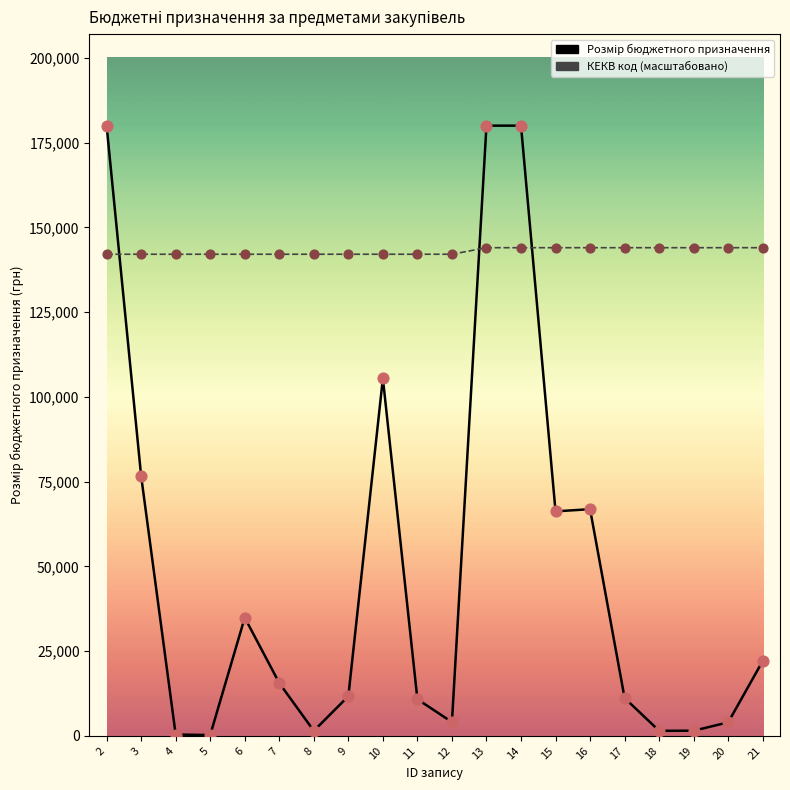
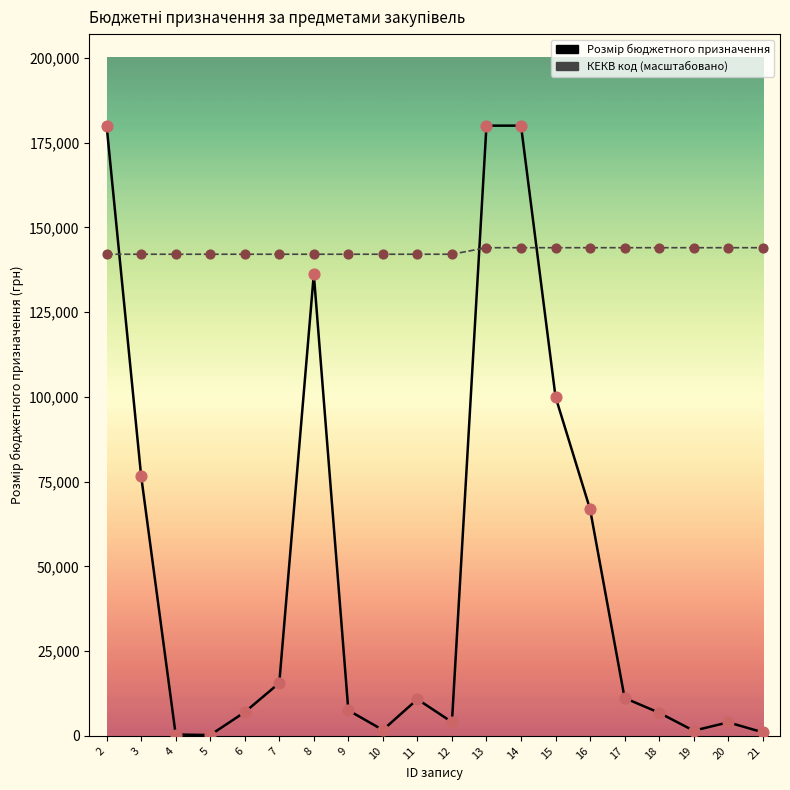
Розмір бюджетного призначення, 6: 35,000 -> 7,000
Розмір бюджетного призначення, 8: 1,000 -> 136,000
Розмір бюджетного призначення, 9: 12,000 -> 8,000
Розмір бюджетного призначення, 10: 105,000 -> 2,000
Розмір бюджетного призначення, 15: 66,000 -> 100,000
Розмір бюджетного призначення, 18: 2,000 -> 7,000
Розмір бюджетного призначення, 21: 22,000 -> 1,000
